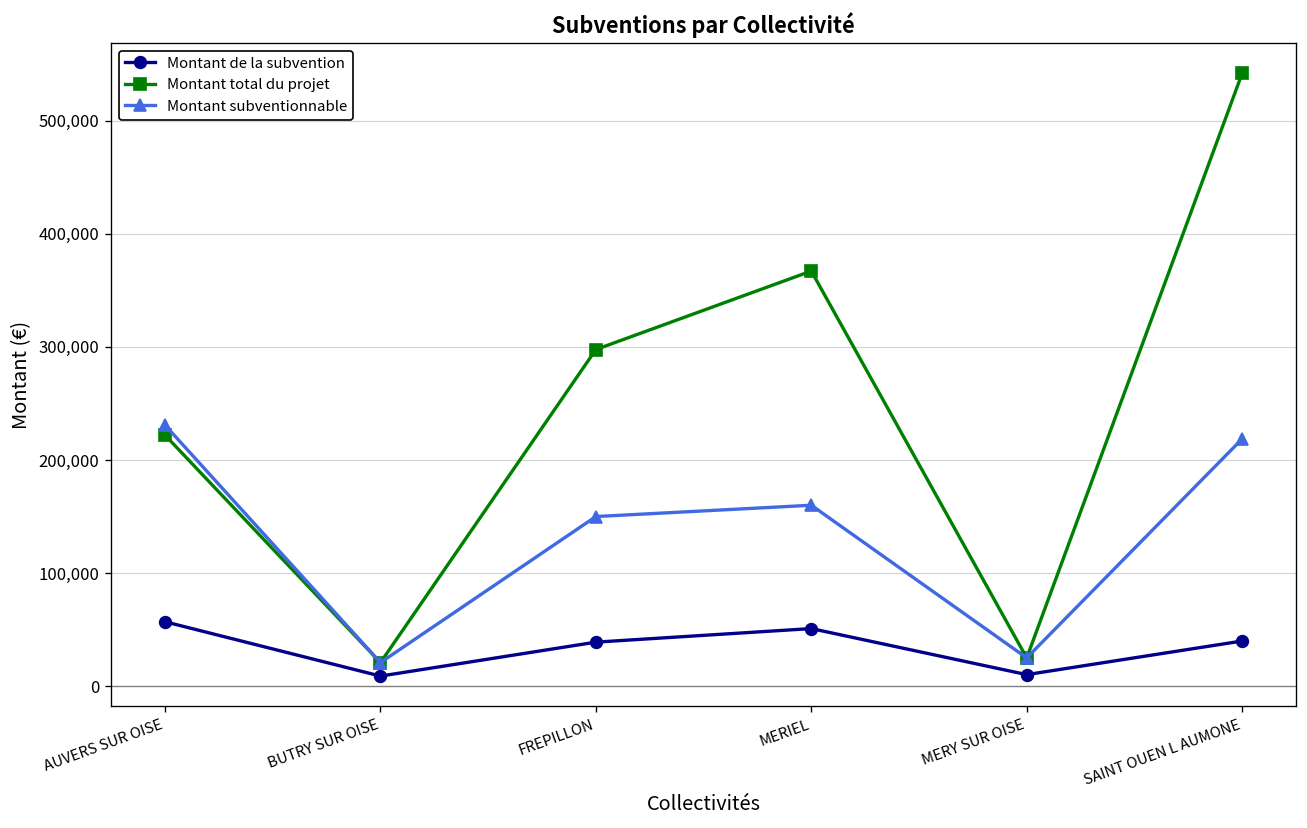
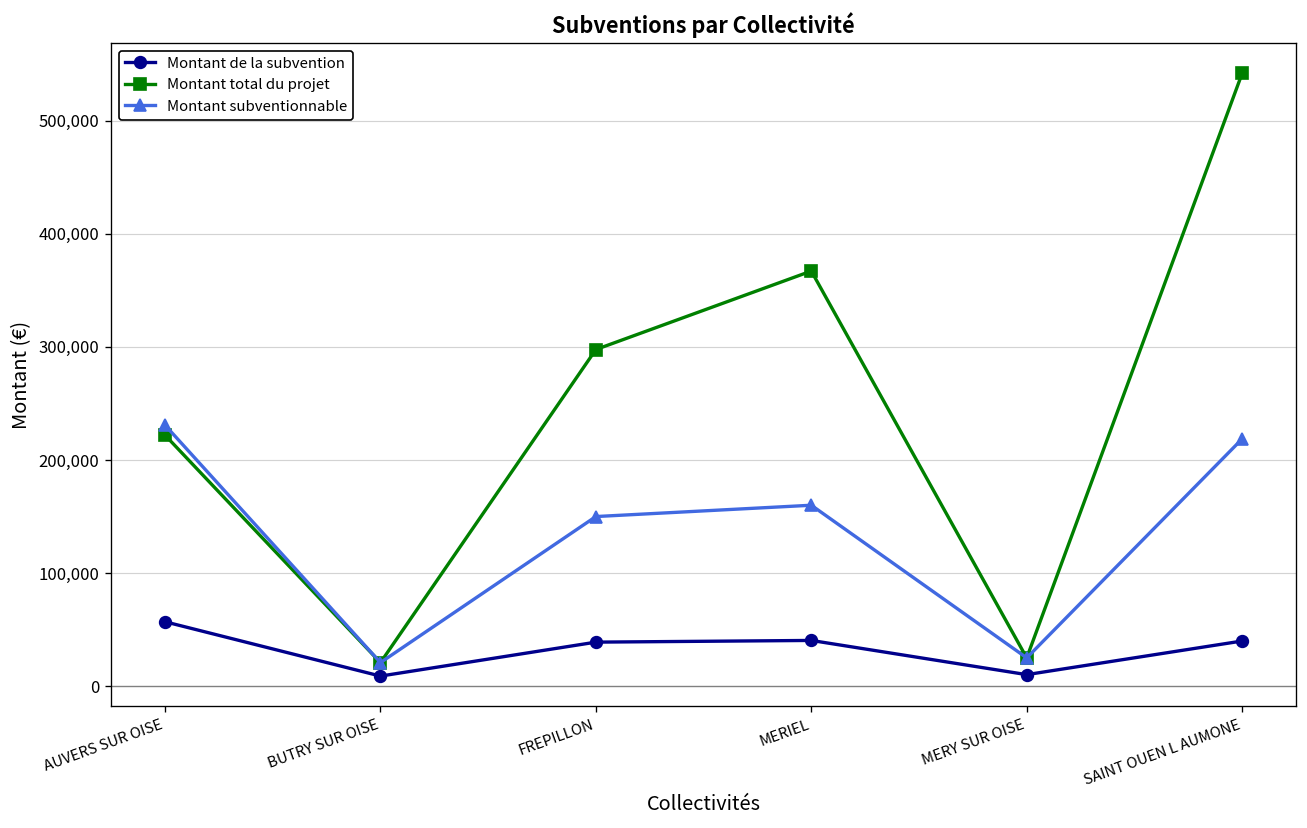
Montant de la subvention, MERIEL: 50,000 -> 40,000
